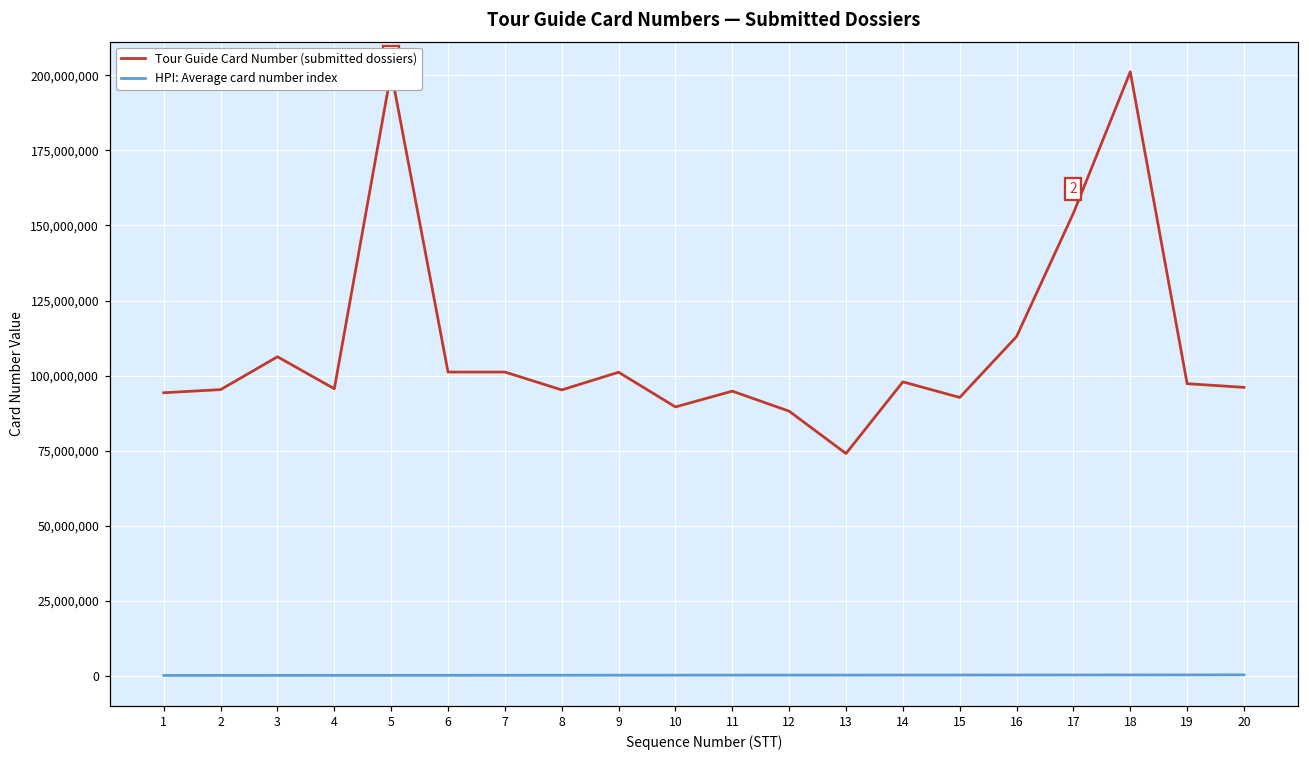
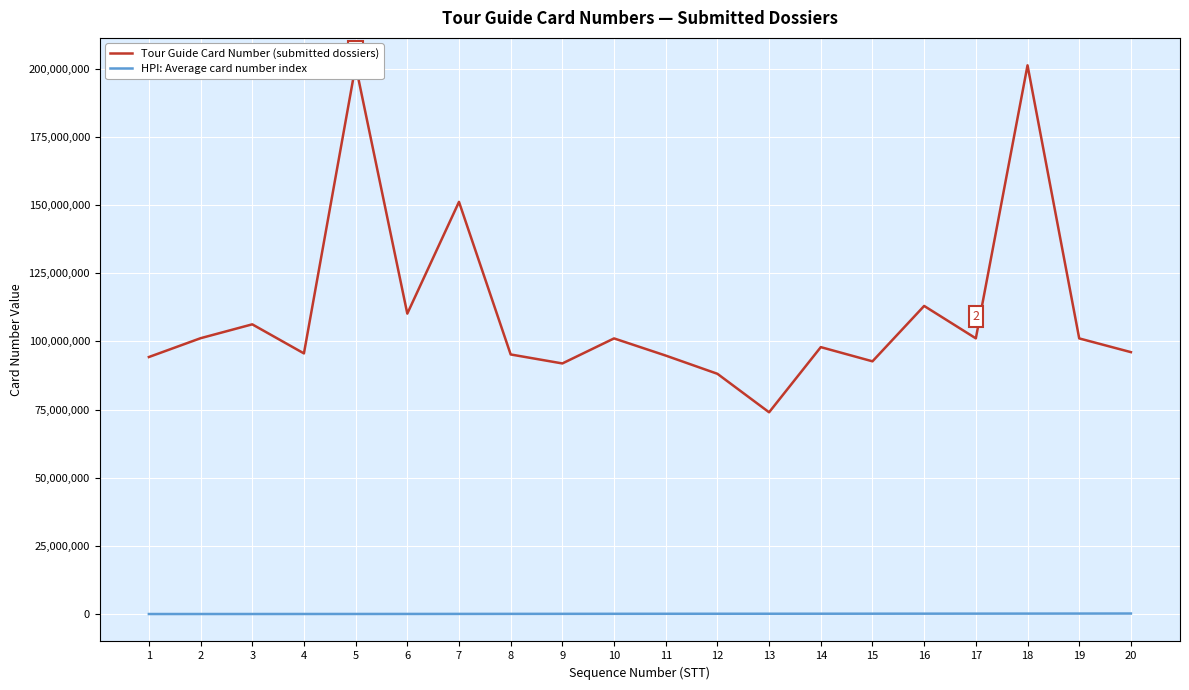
Tour Guide Card Number (submitted dossiers), 2: 95,000,000 -> 101,000,000
Tour Guide Card Number (submitted dossiers), 6: 101,000,000 -> 110,000,000
Tour Guide Card Number (submitted dossiers), 7: 101,000,000 -> 151,000,000
Tour Guide Card Number (submitted dossiers), 9: 101,000,000 -> 92,000,000
Tour Guide Card Number (submitted dossiers), 10: 90,000,000 -> 101,000,000
Tour Guide Card Number (submitted dossiers), 17: 154,000,000 -> 101,000,000
Tour Guide Card Number (submitted dossiers), 19: 97,000,000 -> 101,000,000
